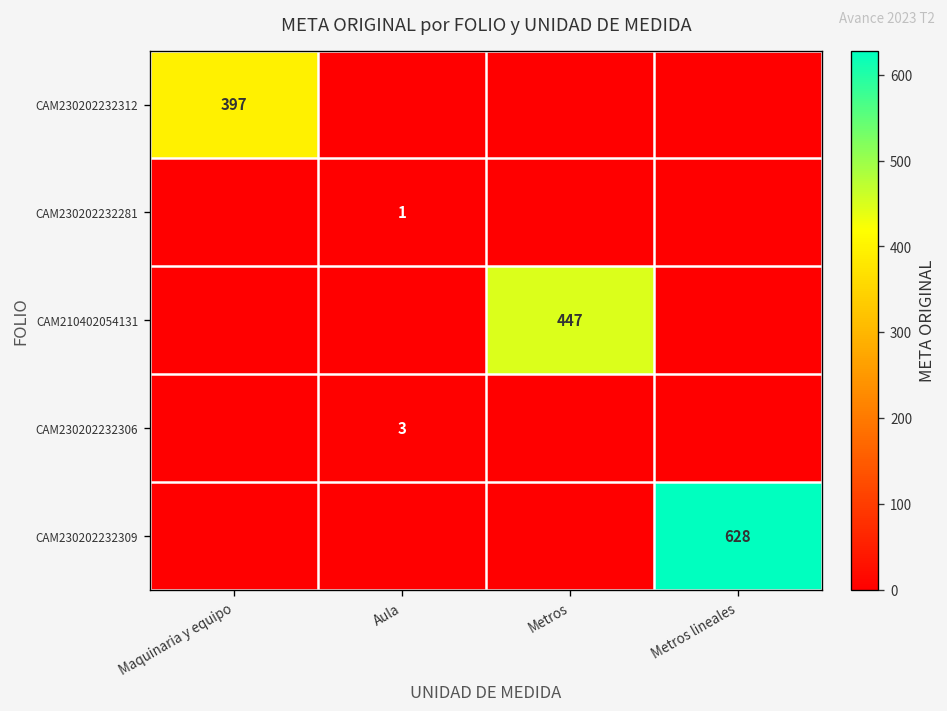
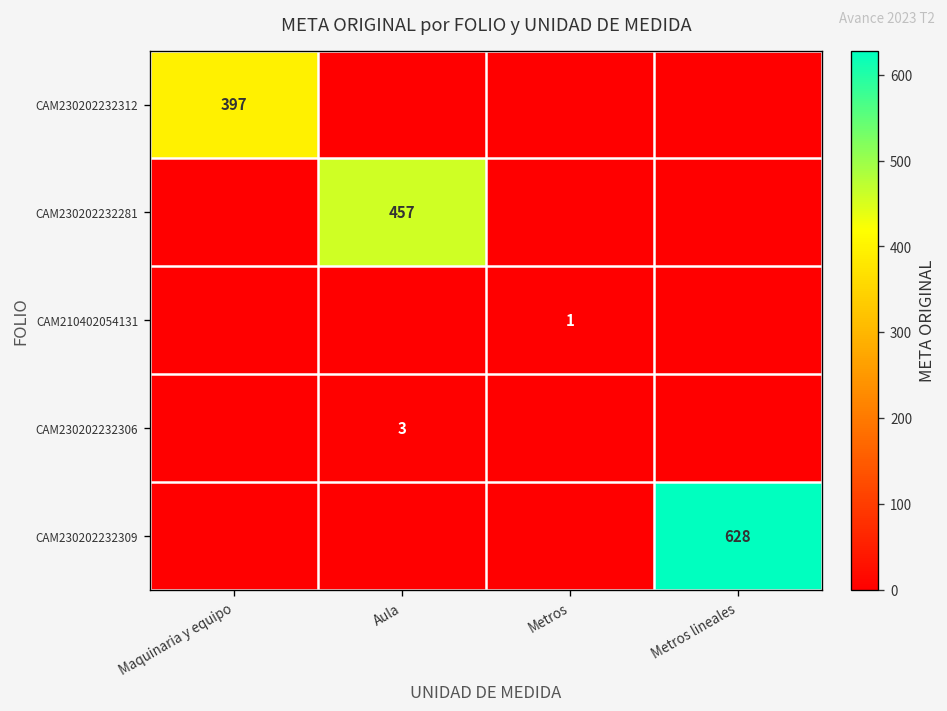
CAM230202232281, Aula: 1 -> 457
CAM210402054131, Metros: 447 -> 1
